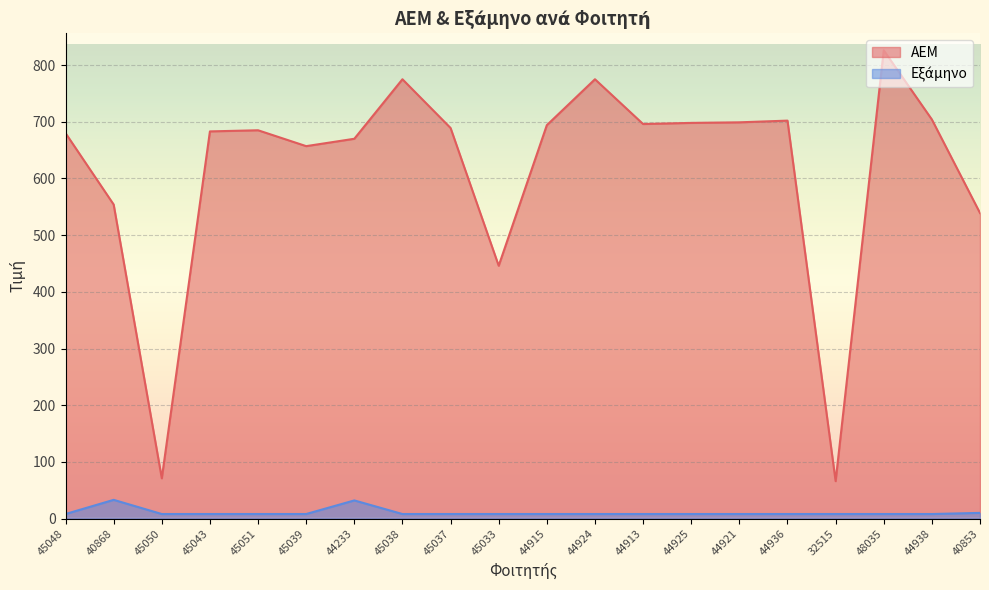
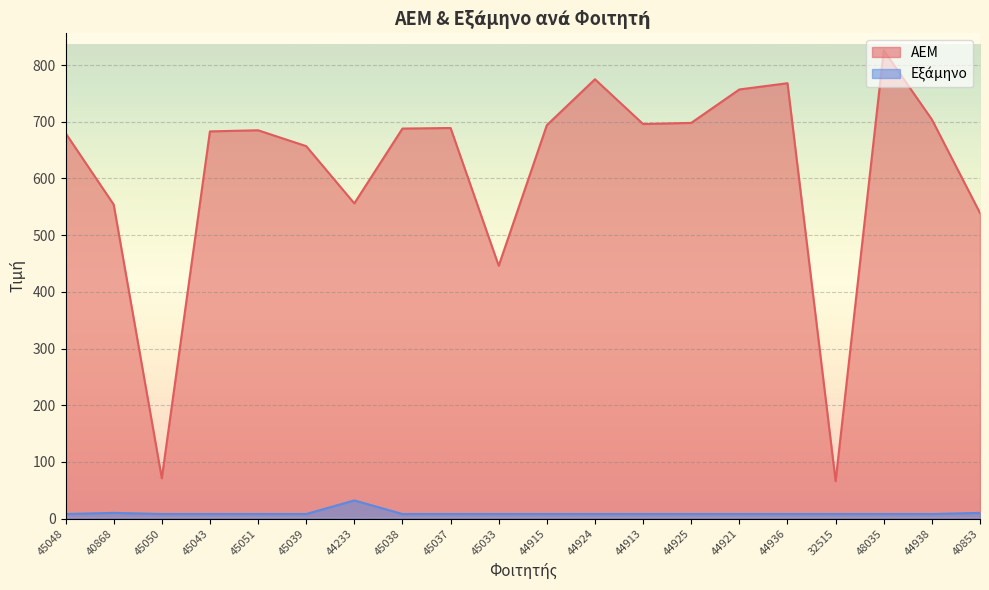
Εξάμηνο, 40868: 30 -> 10
ΑΕΜ, 44233: 670 -> 560
ΑΕΜ, 45038: 780 -> 690
ΑΕΜ, 44921: 700 -> 760
ΑΕΜ, 44936: 700 -> 770
